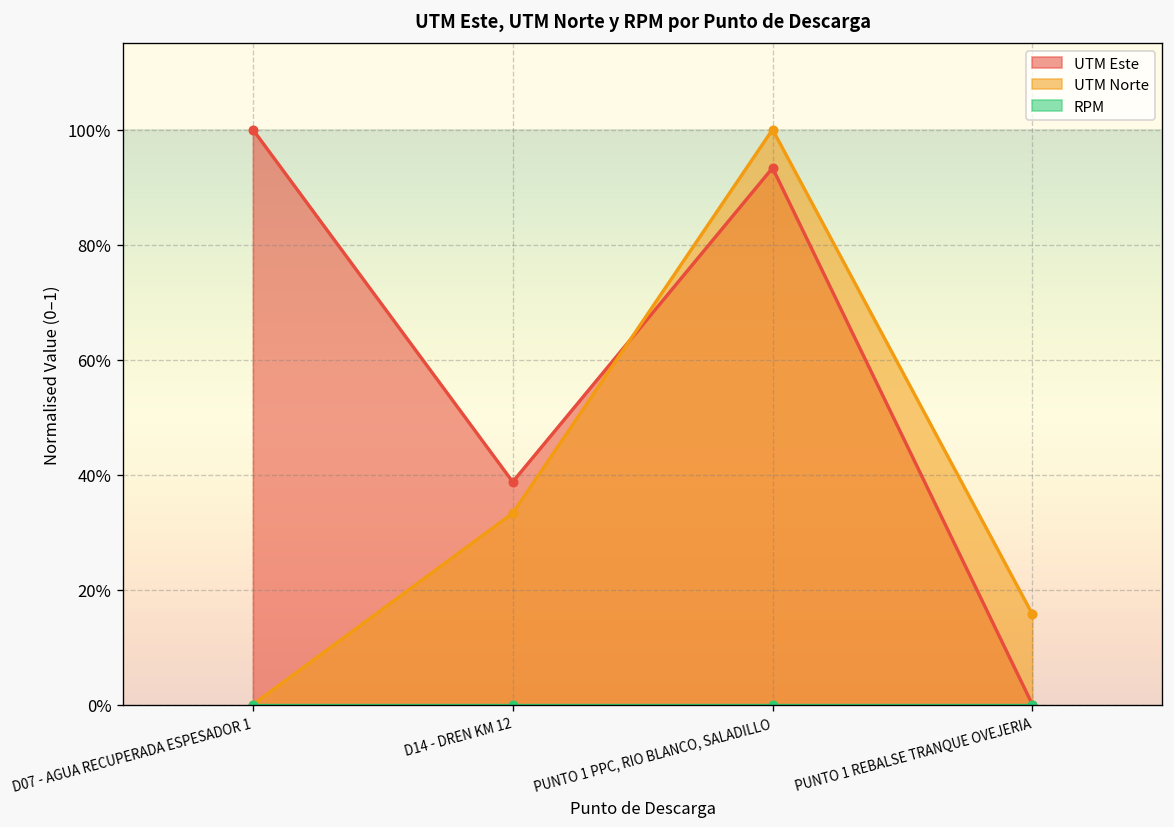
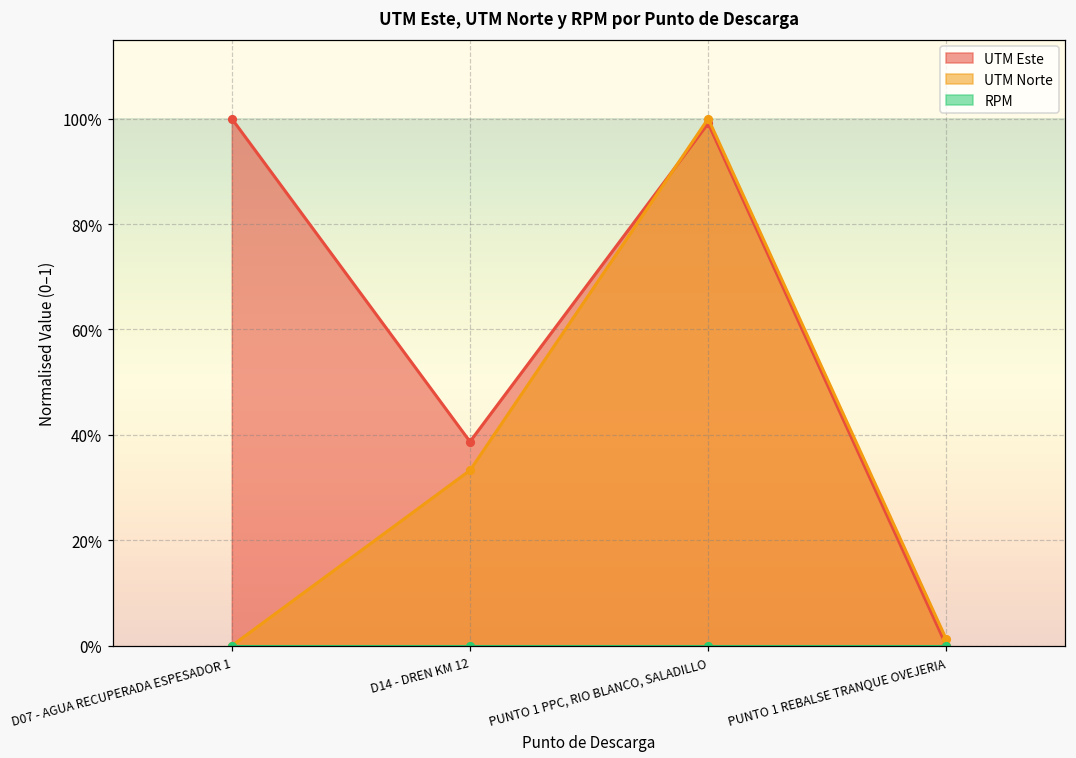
UTM Este, PUNTO 1 PPC, RIO BLANCO, SALADILLO: 93% -> 99%
UTM Norte, PUNTO 1 REBALSE TRANQUE OVEJERIA: 16% -> 1%
